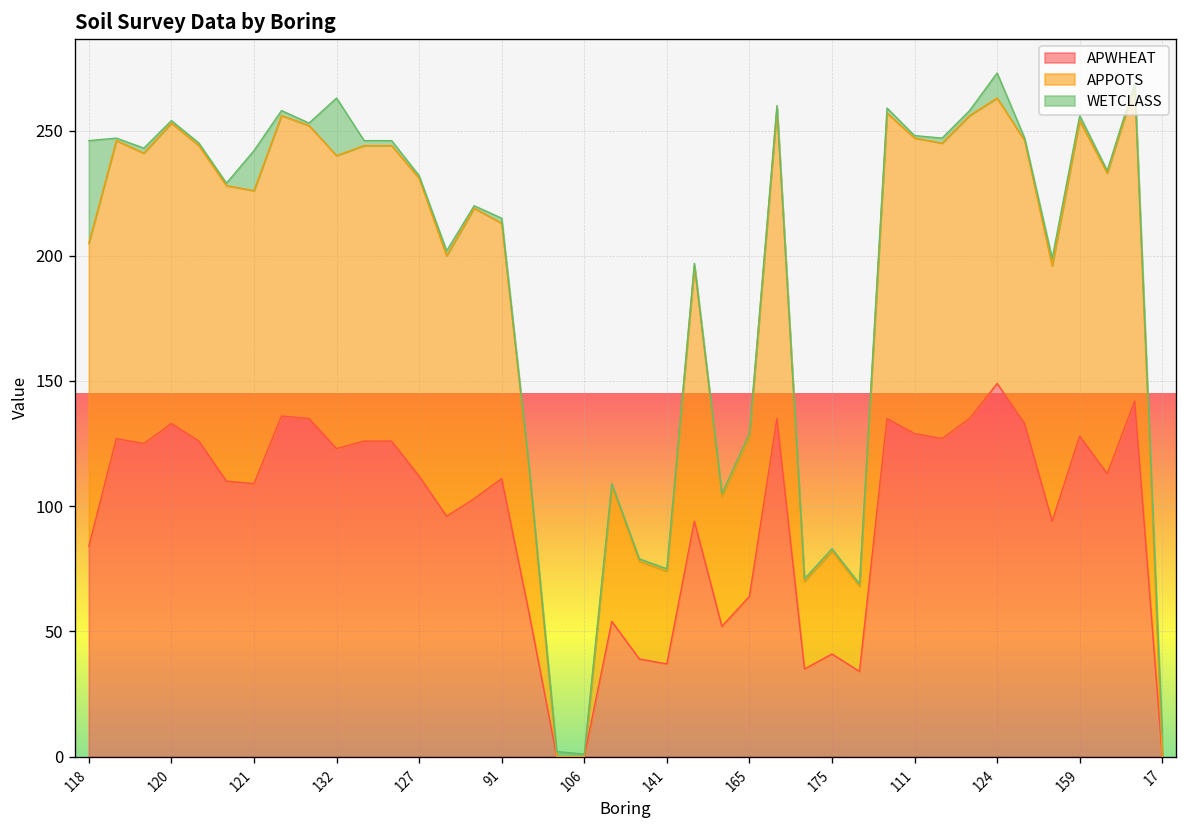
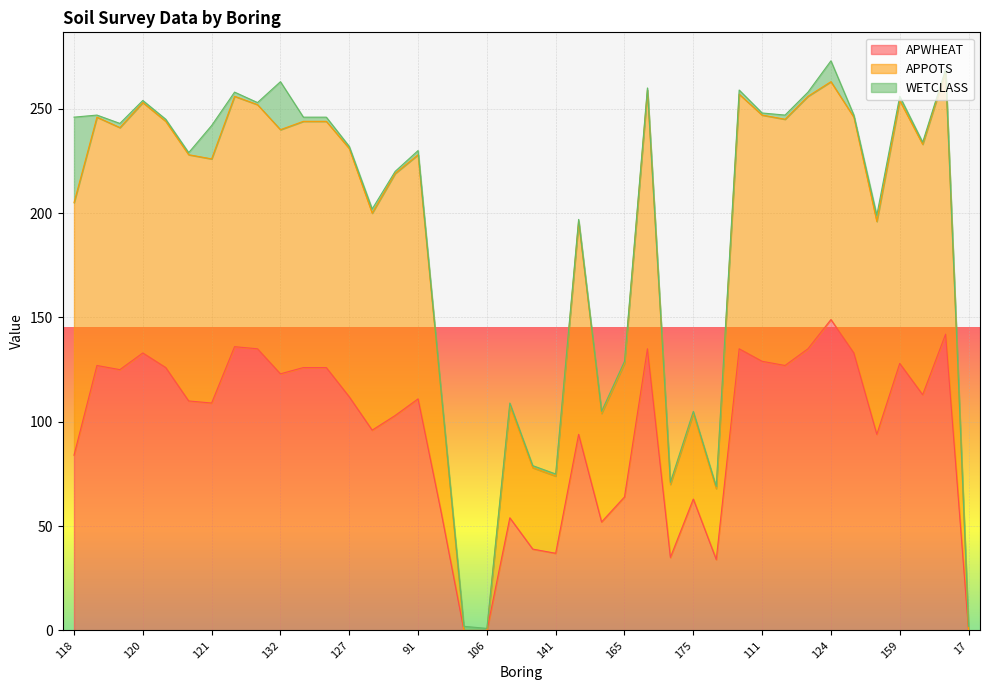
APPOTS, 91: 102 -> 117
APWHEAT, 175: 41 -> 63
WETCLASS, 17: 9 -> 2
